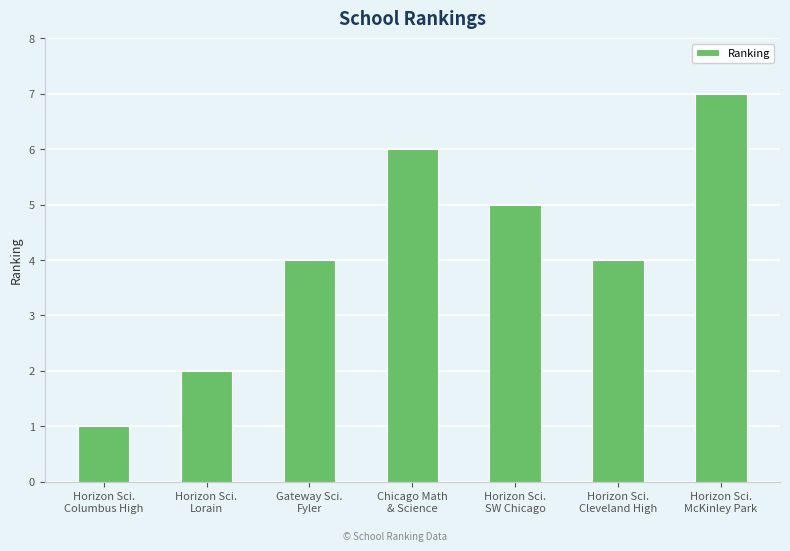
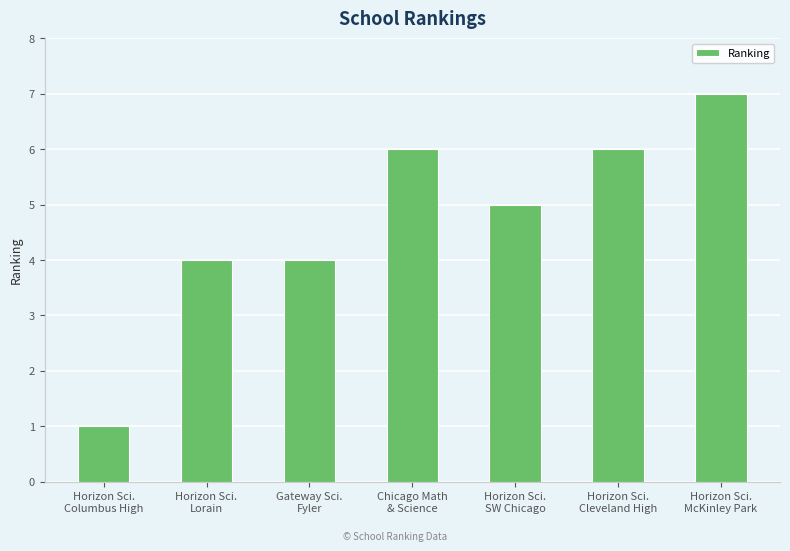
Horizon Sci. Lorain: 2 -> 4
Horizon Sci. Cleveland High: 4 -> 6
